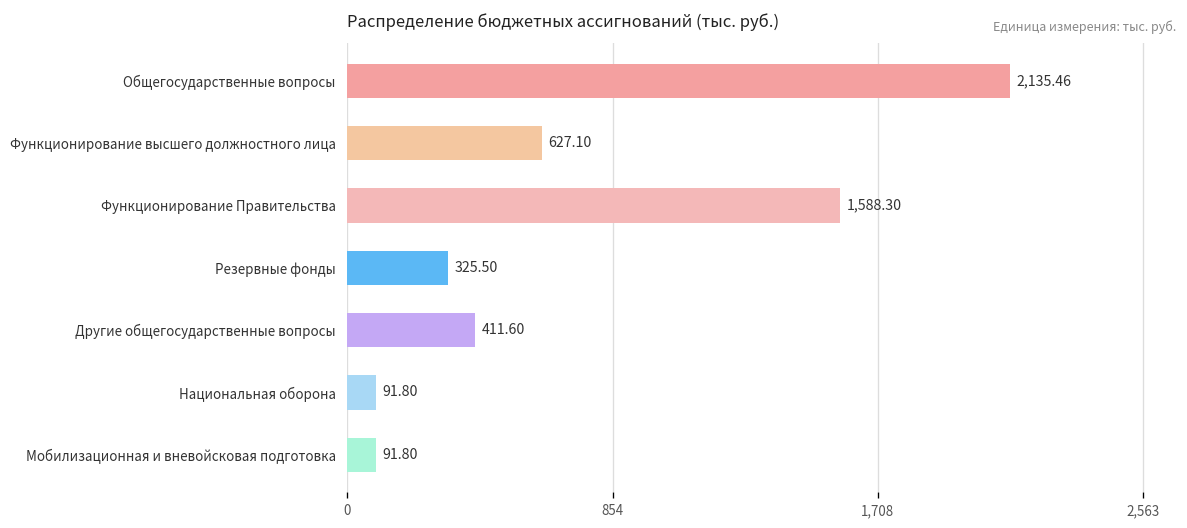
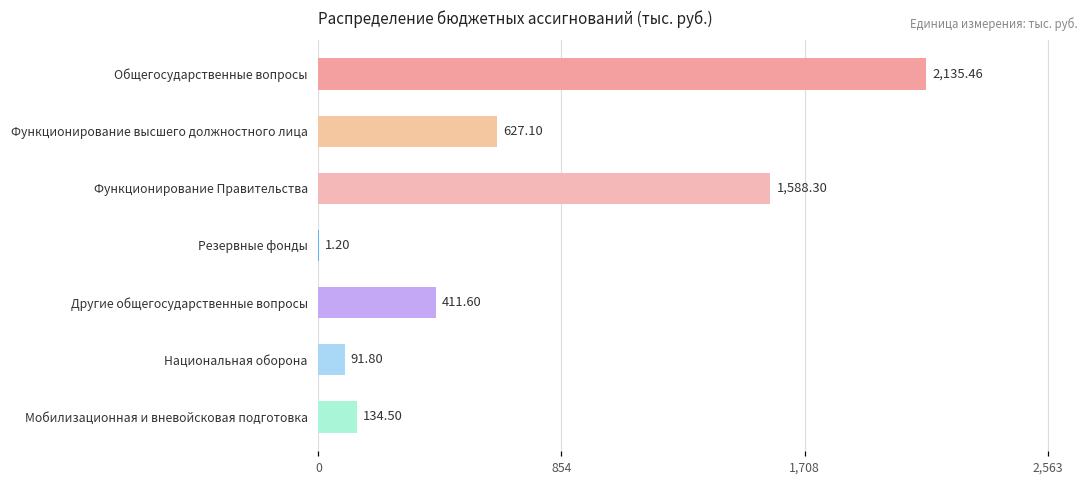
Резервные фонды: 325.50 -> 1.20
Мобилизационная и вневойсковая подготовка: 91.80 -> 134.50
